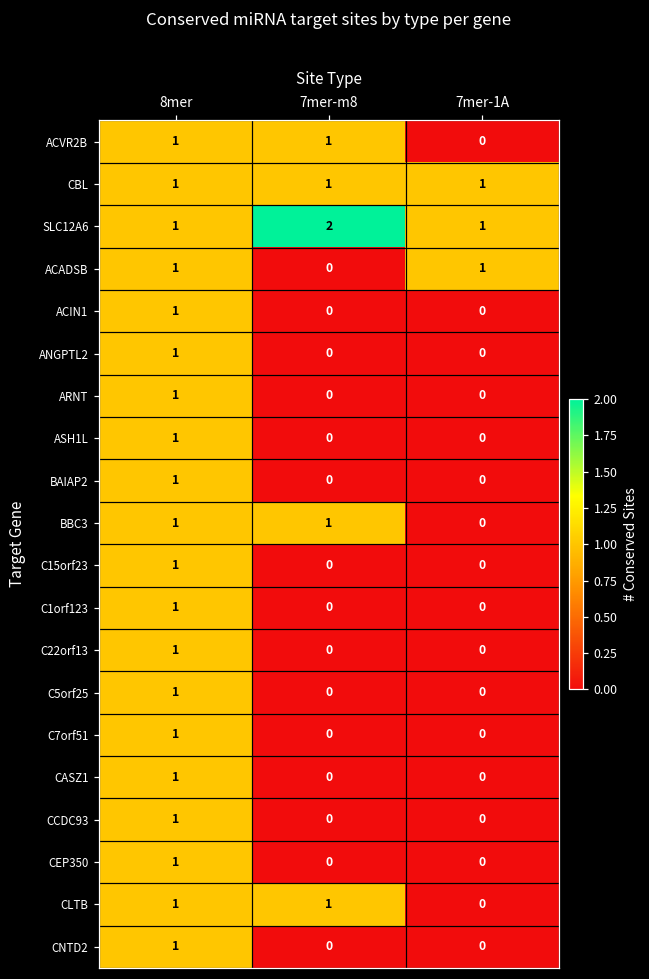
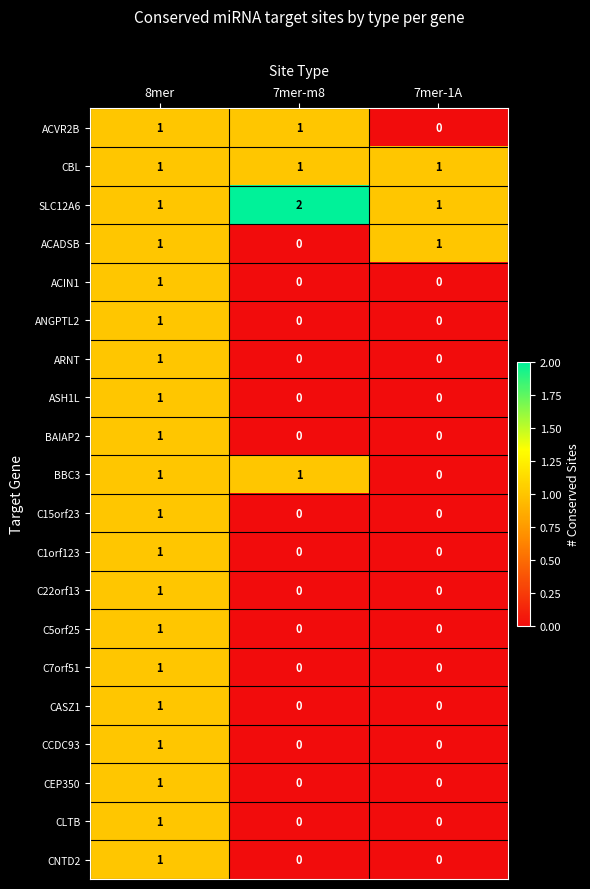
CLTB, 7mer-m8: 1 -> 0
